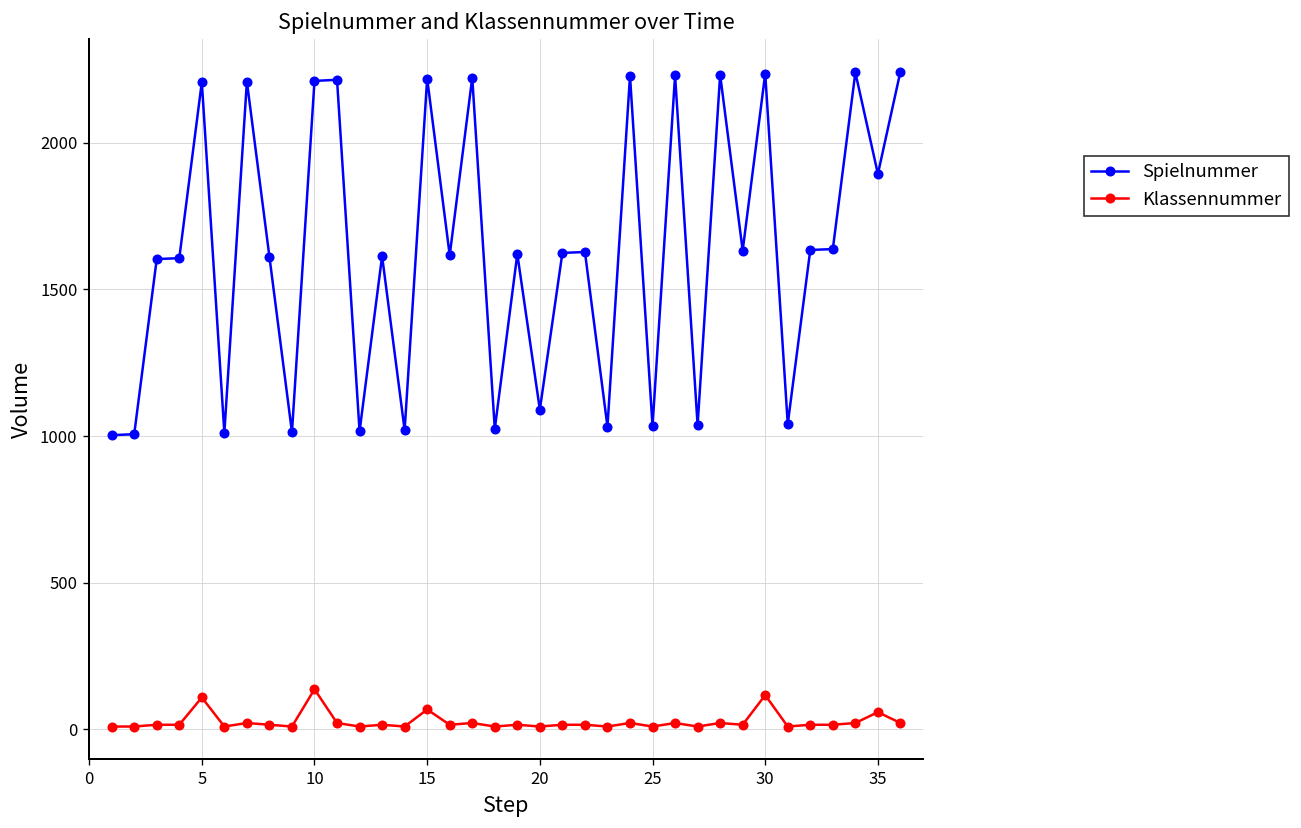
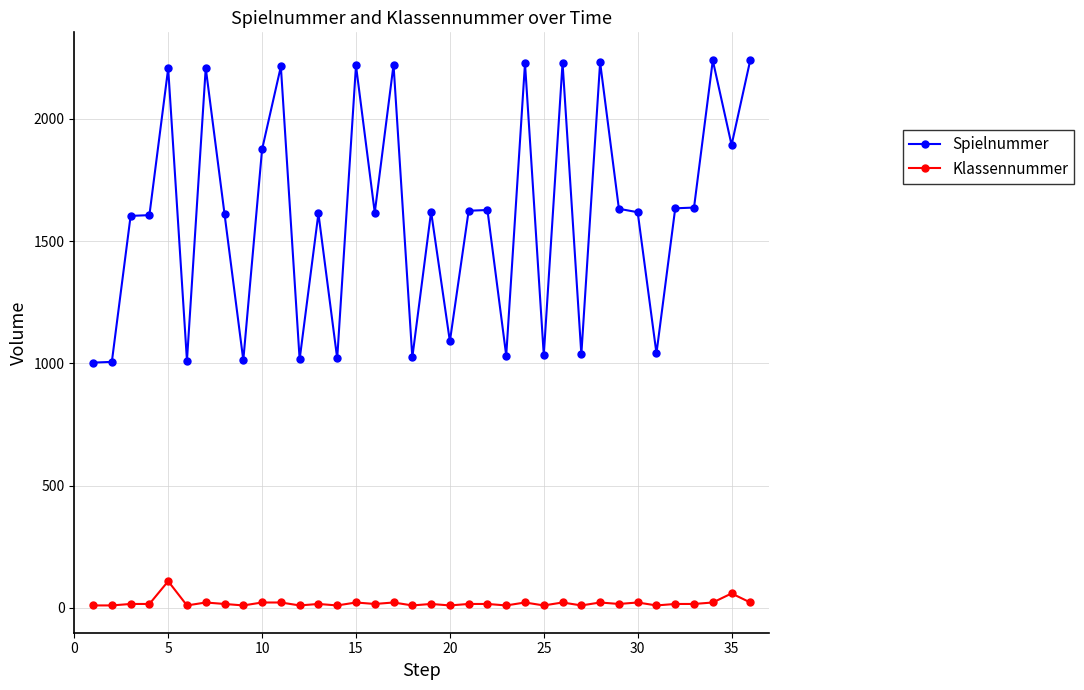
Spielnummer, 10: 2210 -> 1880
Klassennummer, 10: 140 -> 20
Klassennummer, 15: 70 -> 20
Spielnummer, 30: 2240 -> 1620
Klassennummer, 30: 120 -> 20
